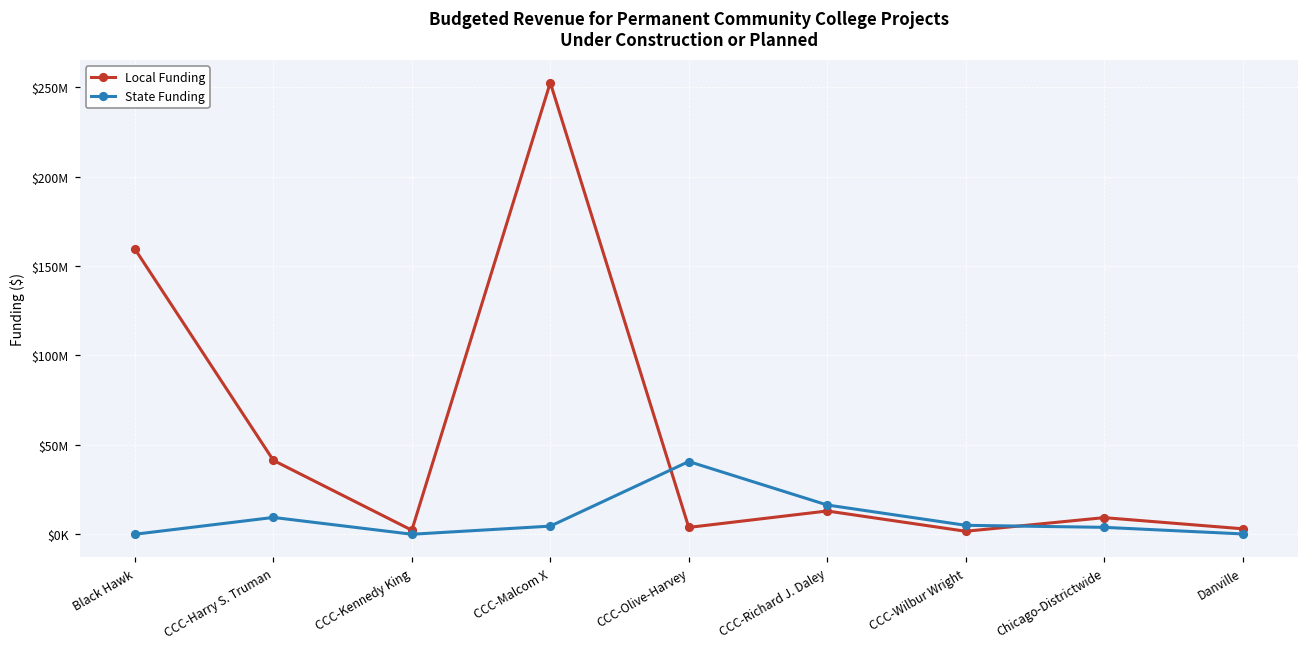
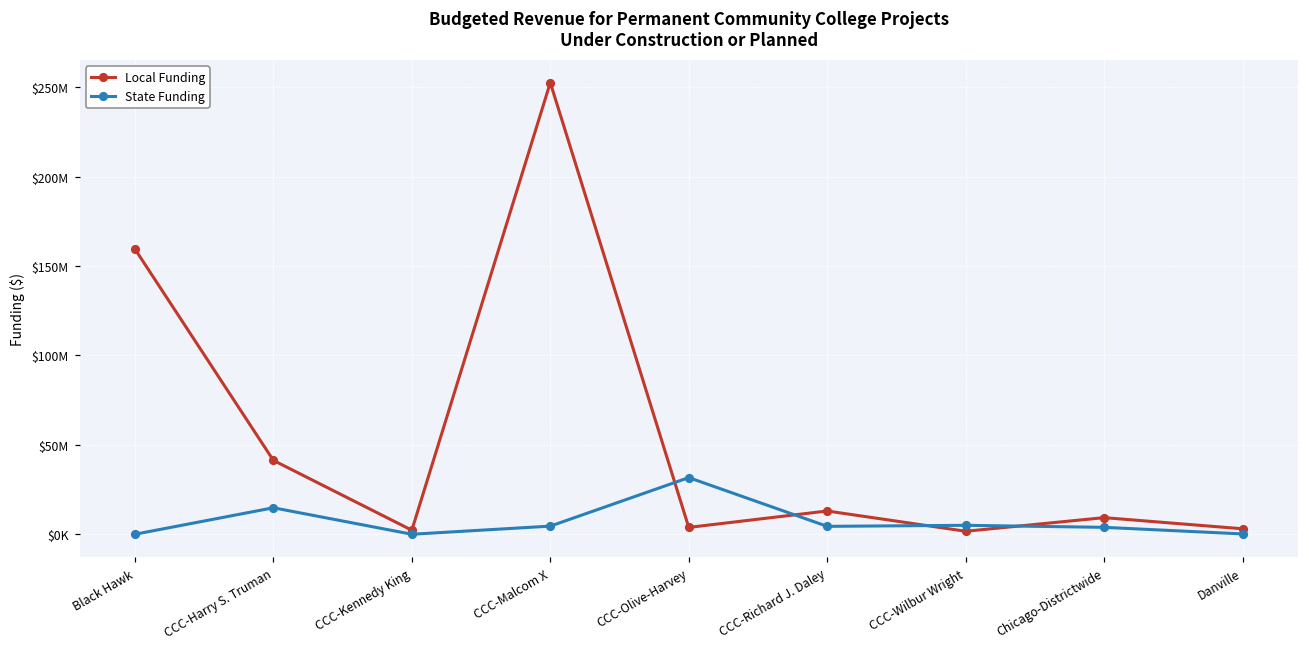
State Funding, CCC-Harry S. Truman: $9000000 -> $15000000
State Funding, CCC-Olive-Harvey: $41000000 -> $32000000
State Funding, CCC-Richard J. Daley: $16000000 -> $4000000
